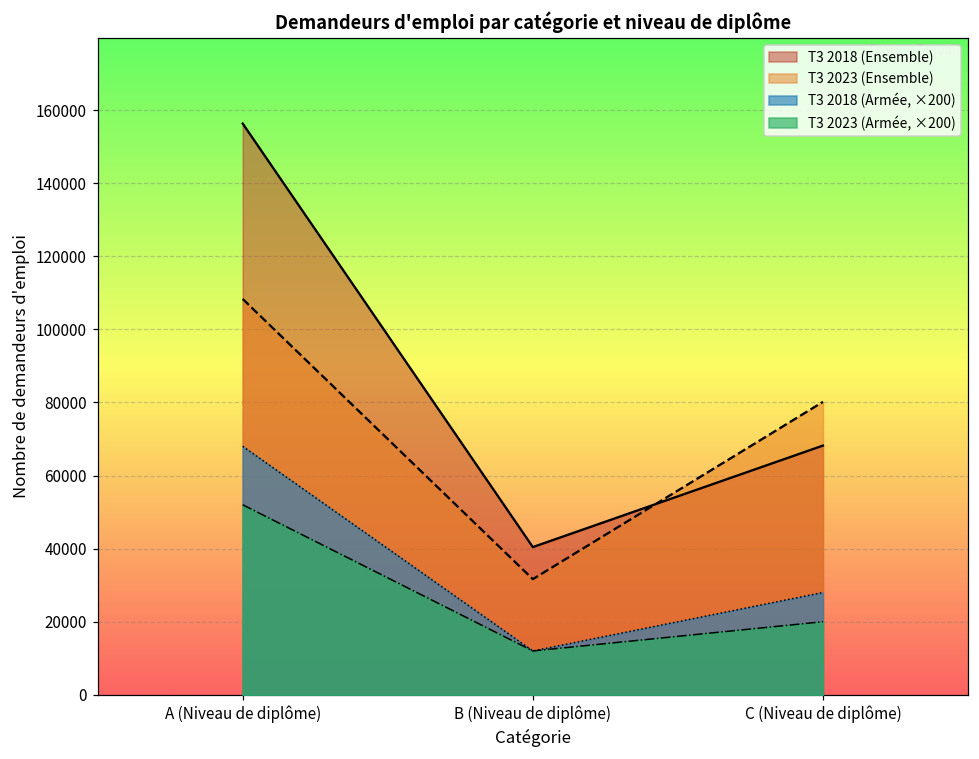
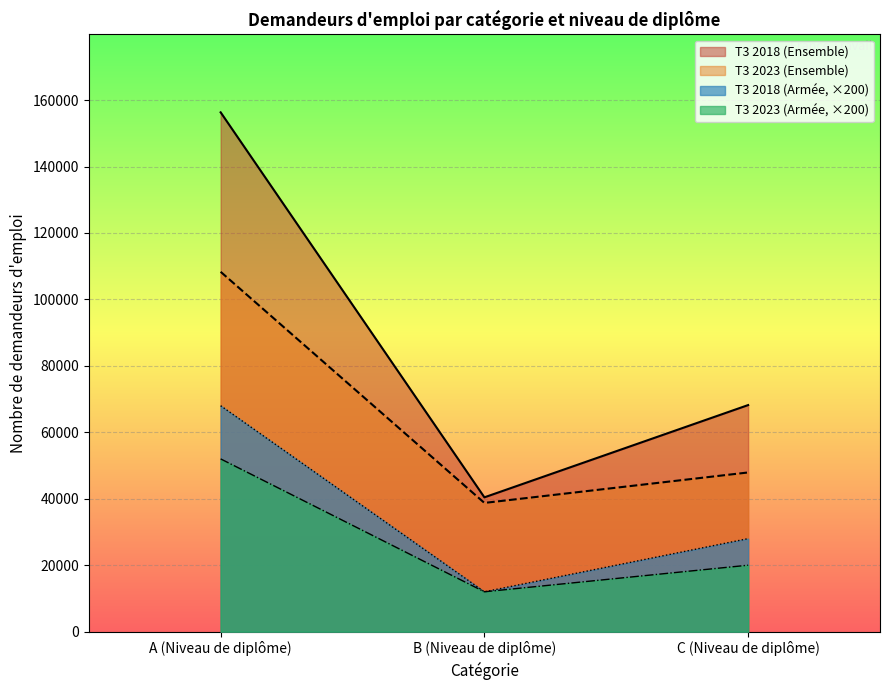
T3 2023 (Ensemble), B (Niveau de diplôme): 32000 -> 39000
T3 2023 (Ensemble), C (Niveau de diplôme): 80000 -> 48000
